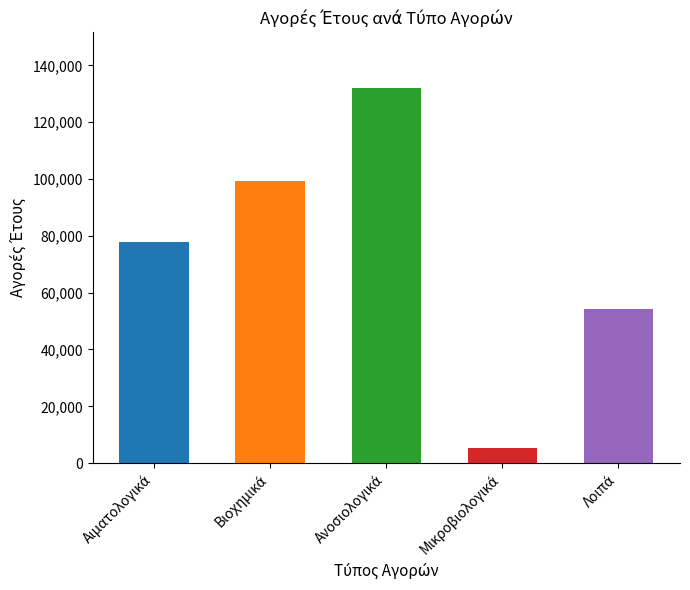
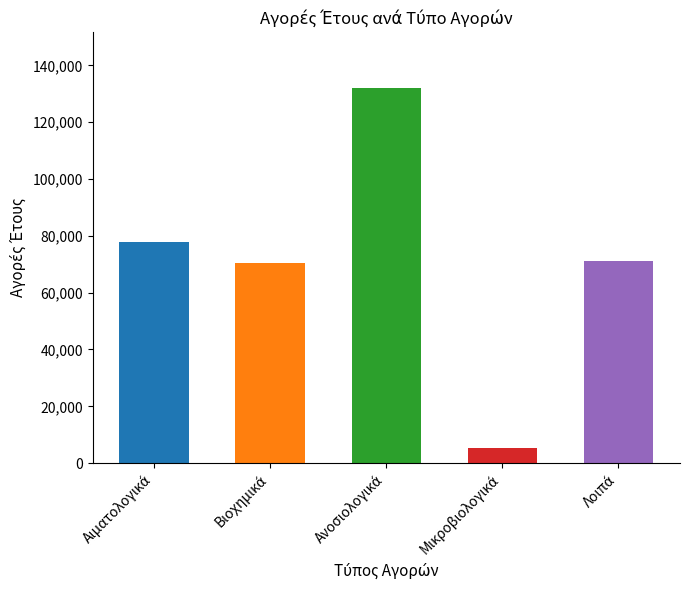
Βιοχημικά: 99,000 -> 70,000
Λοιπά: 54,000 -> 71,000
